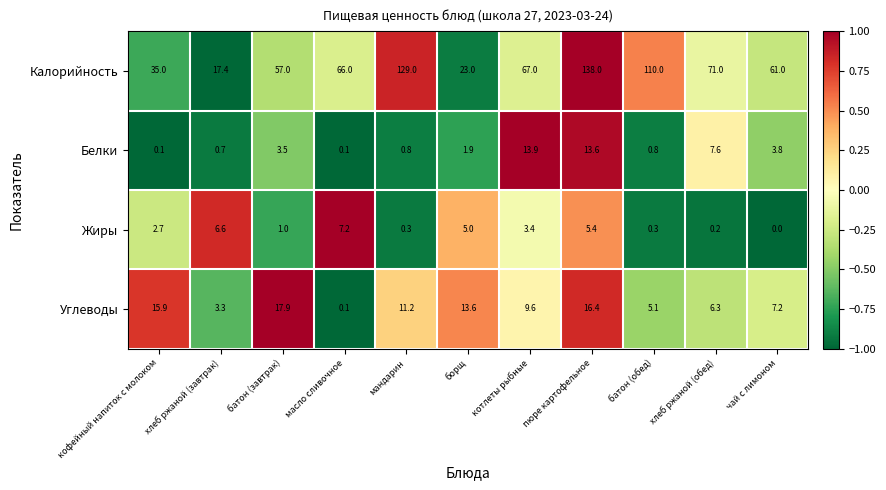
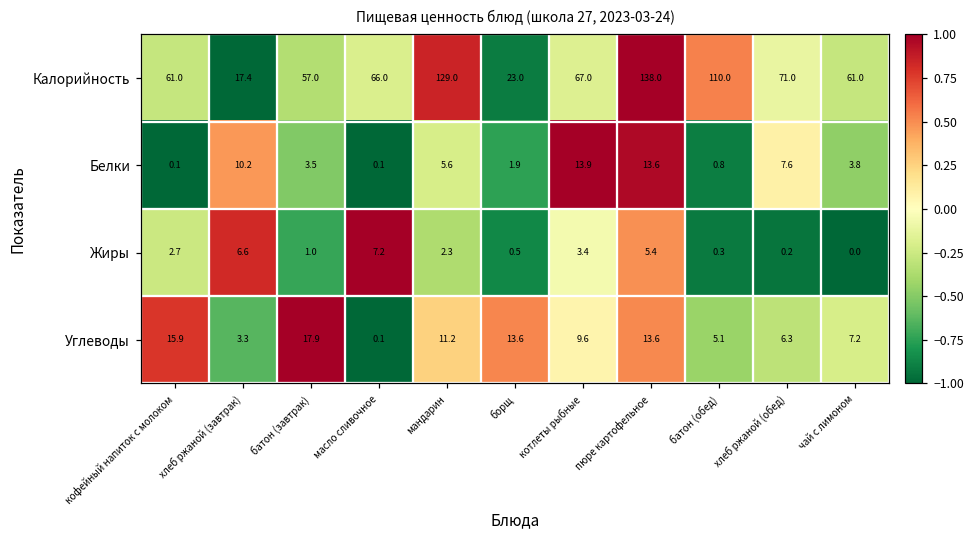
Калорийность, кофейный напиток с молоком: 35.0 -> 61.0
Белки, хлеб ржаной (завтрак): 0.7 -> 10.2
Белки, мандарин: 0.8 -> 5.6
Жиры, мандарин: 0.3 -> 2.3
Жиры, борщ: 5.0 -> 0.5
Углеводы, пюре картофельное: 16.4 -> 13.6
